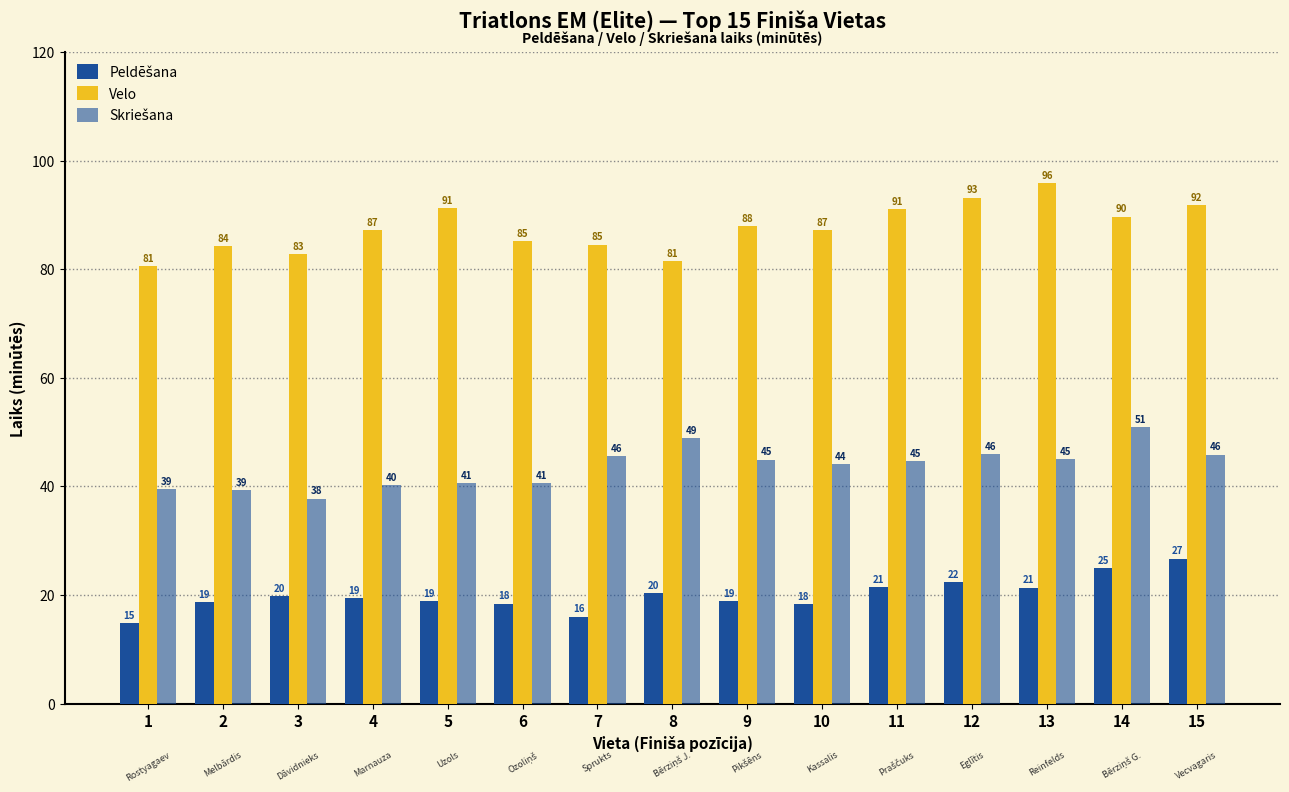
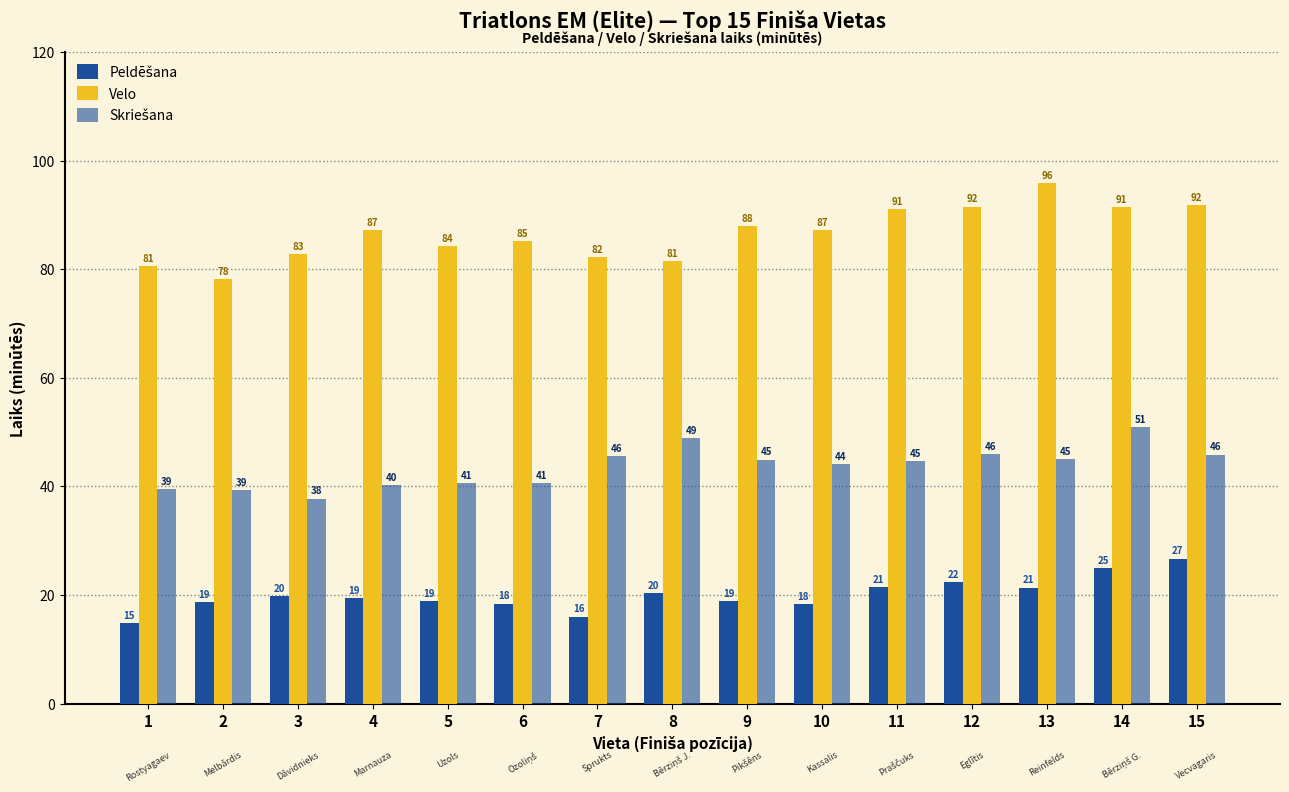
Velo, 2: 84 -> 78
Velo, 5: 91 -> 84
Velo, 7: 85 -> 82
Velo, 12: 93 -> 92
Velo, 14: 90 -> 91
